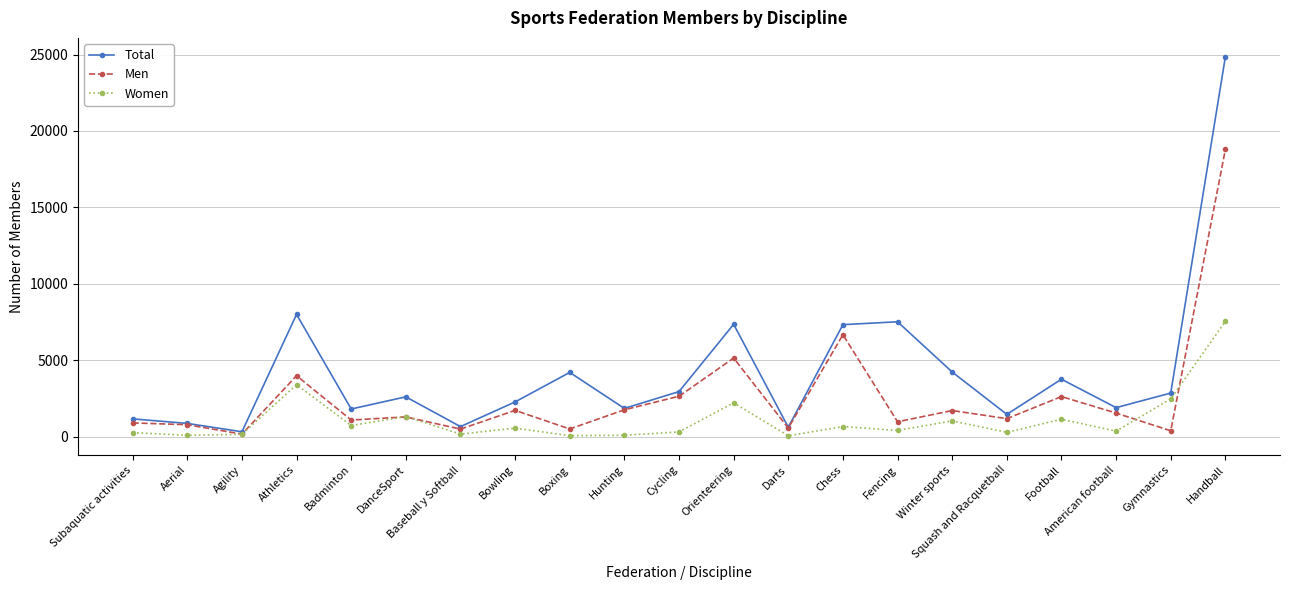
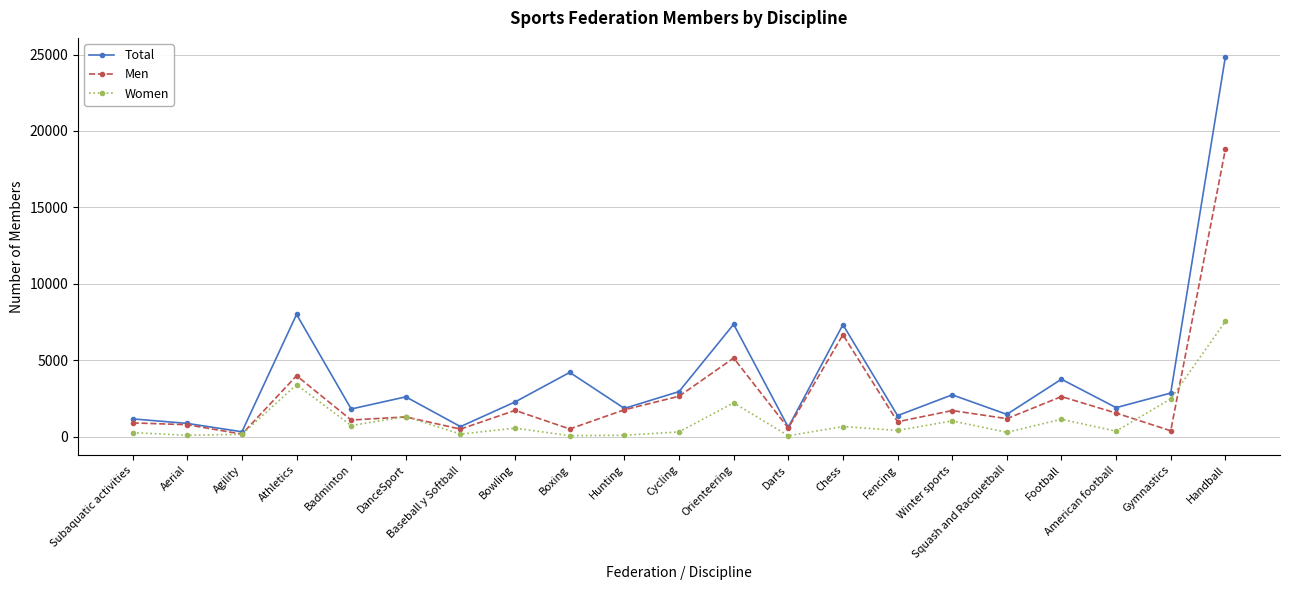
Total, Fencing: 7500 -> 1400
Total, Winter sports: 4200 -> 2700
